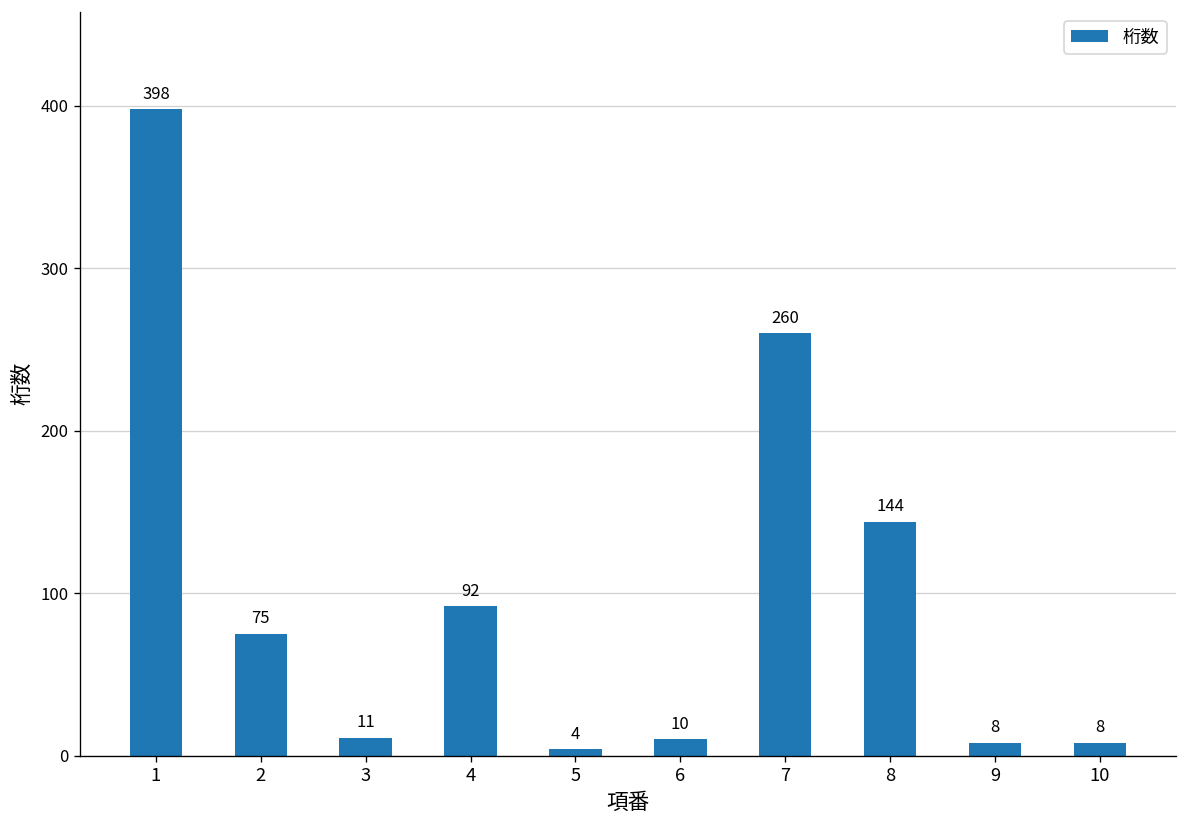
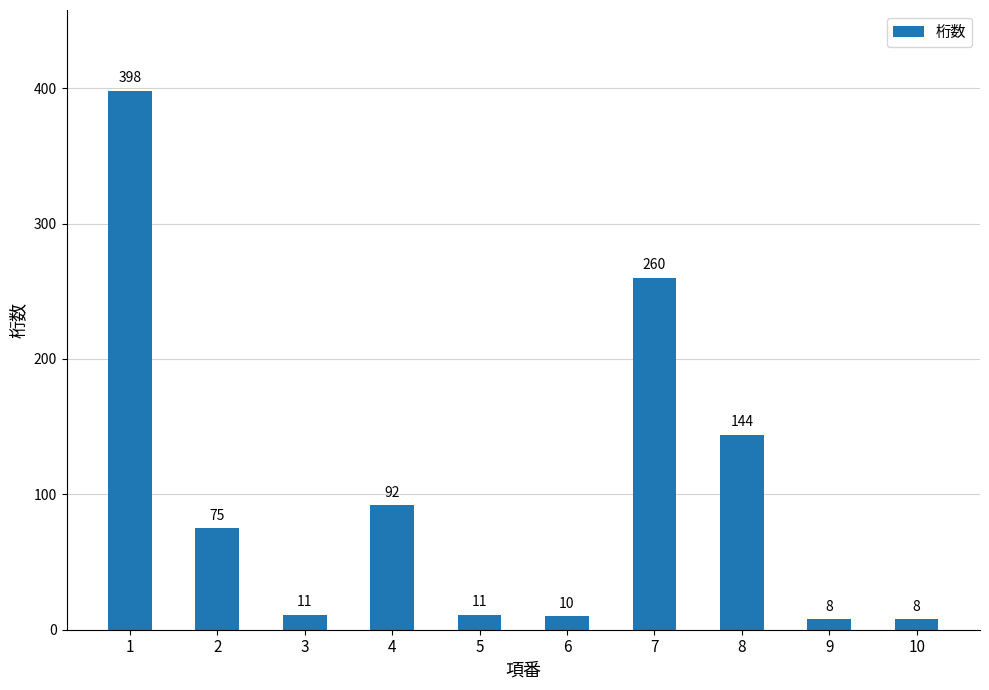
5: 4 -> 11
